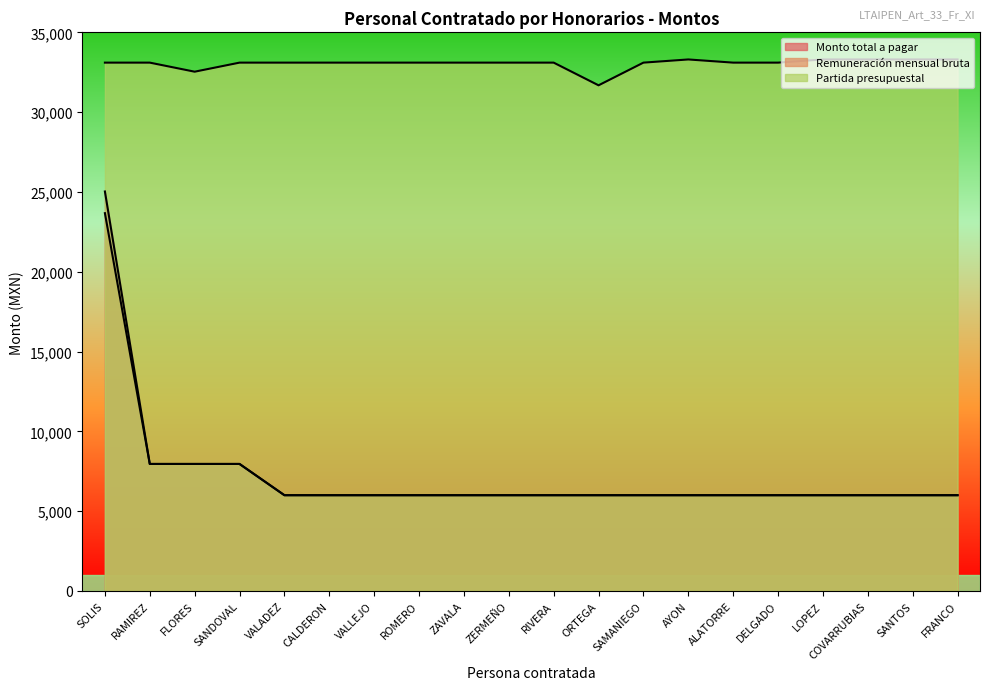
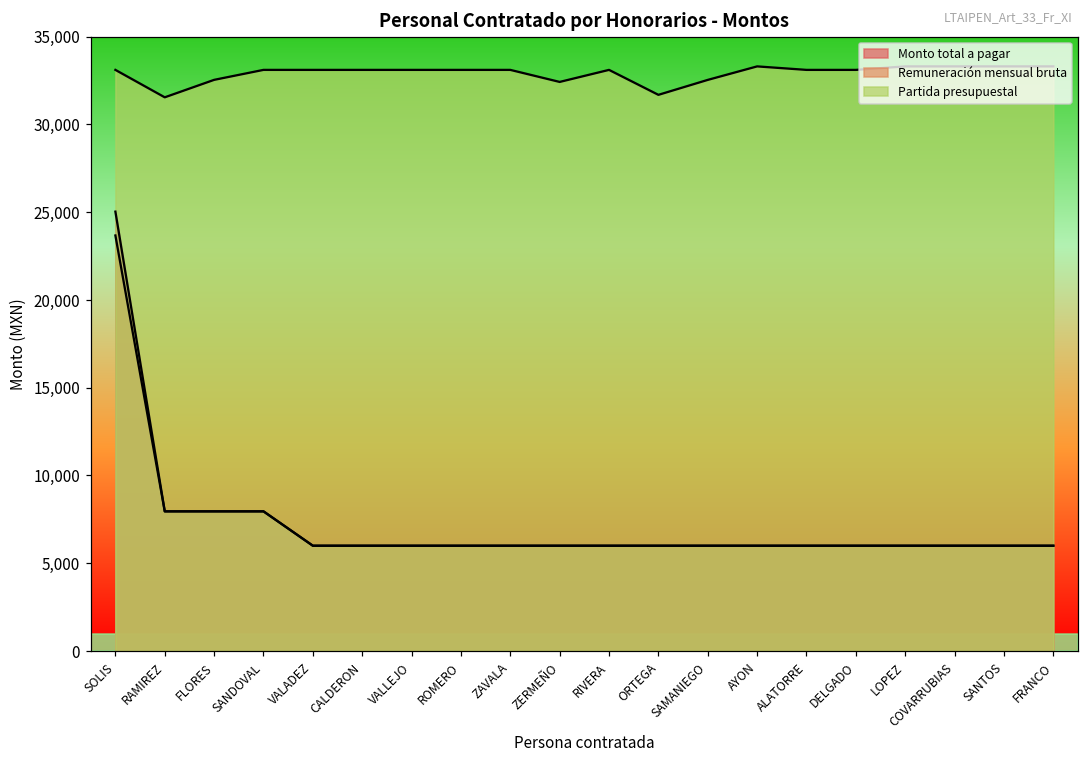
Partida presupuestal, RAMIREZ: 33,100 -> 31,500
Partida presupuestal, ZERMEÑO: 33,100 -> 32,400
Partida presupuestal, SAMANIEGO: 33,100 -> 32,500
